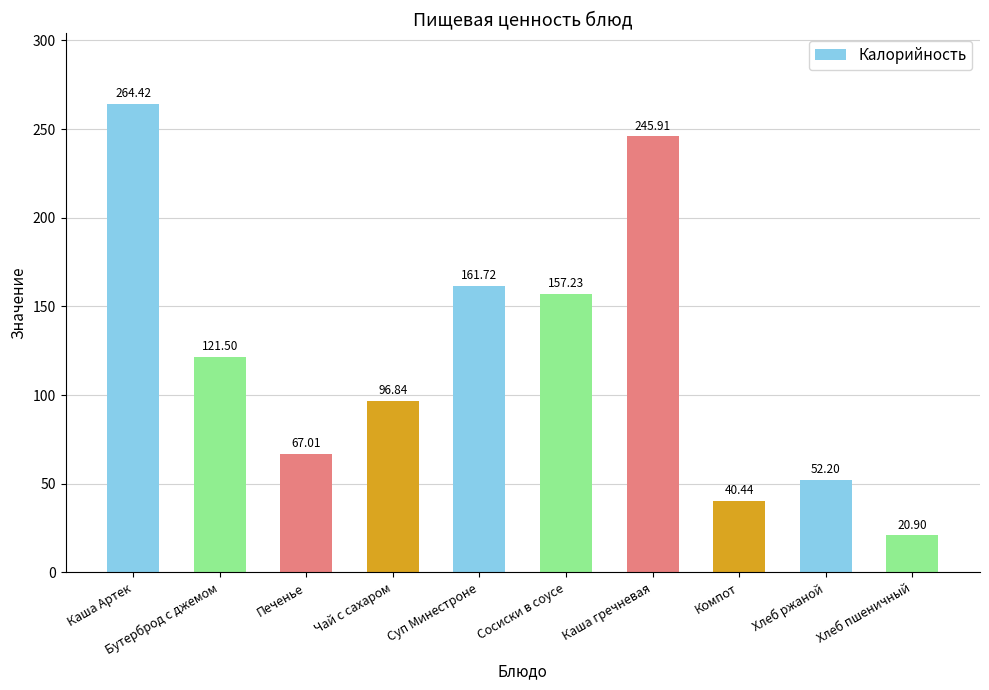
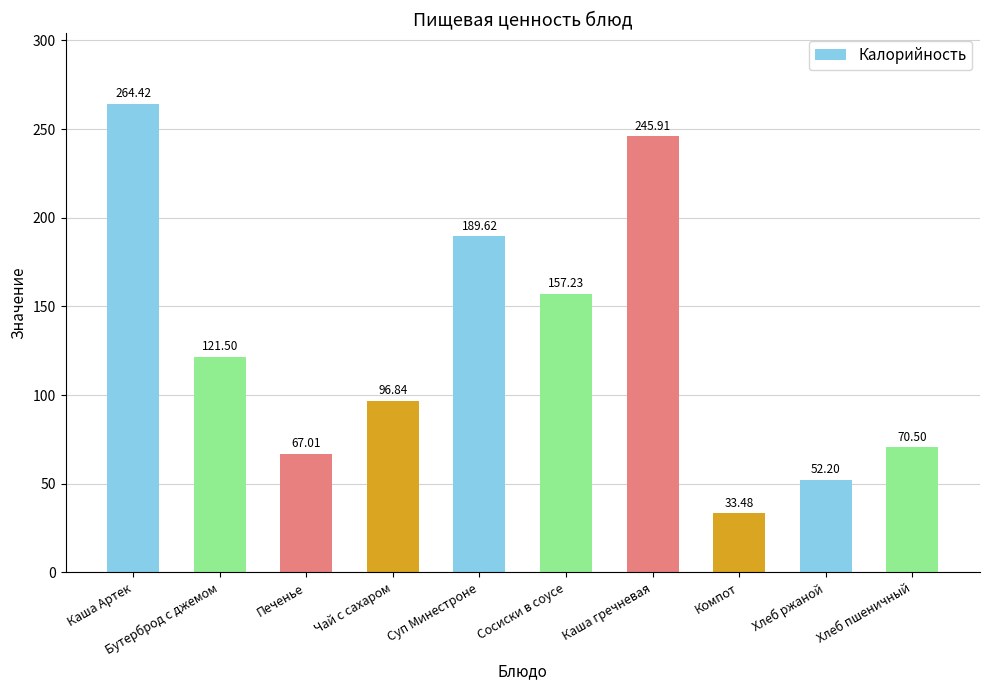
Суп Минестроне: 161.72 -> 189.62
Компот: 40.44 -> 33.48
Хлеб пшеничный: 20.90 -> 70.50
